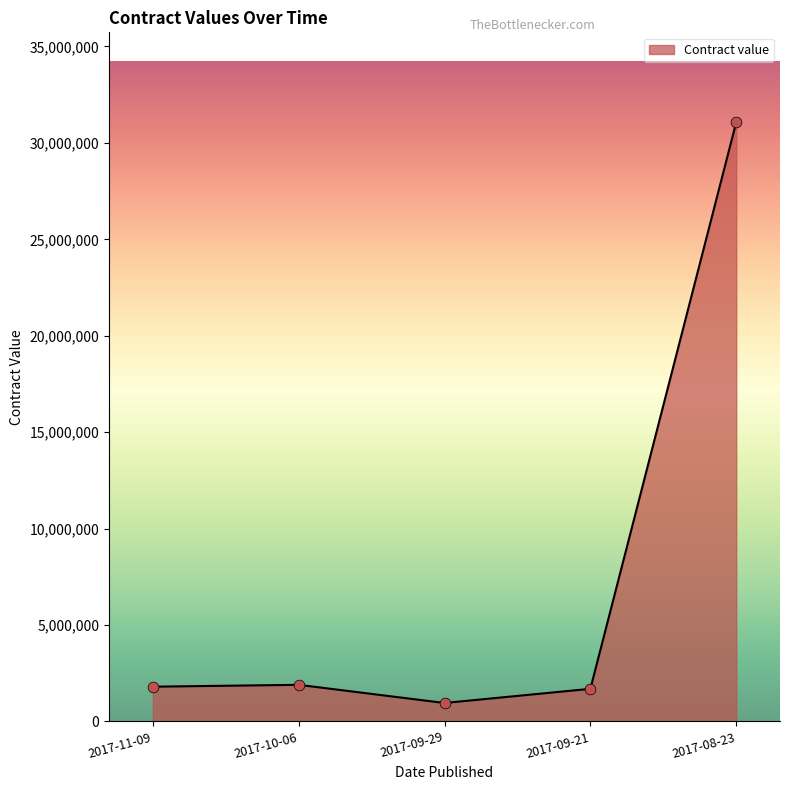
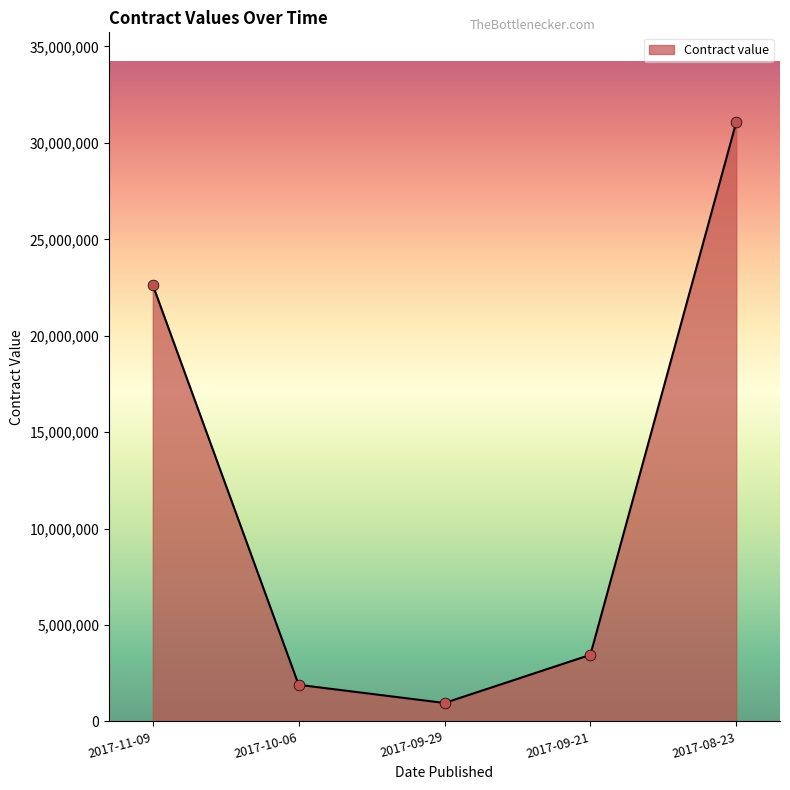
2017-11-09: 1,800,000 -> 22,600,000
2017-09-21: 1,700,000 -> 3,500,000
